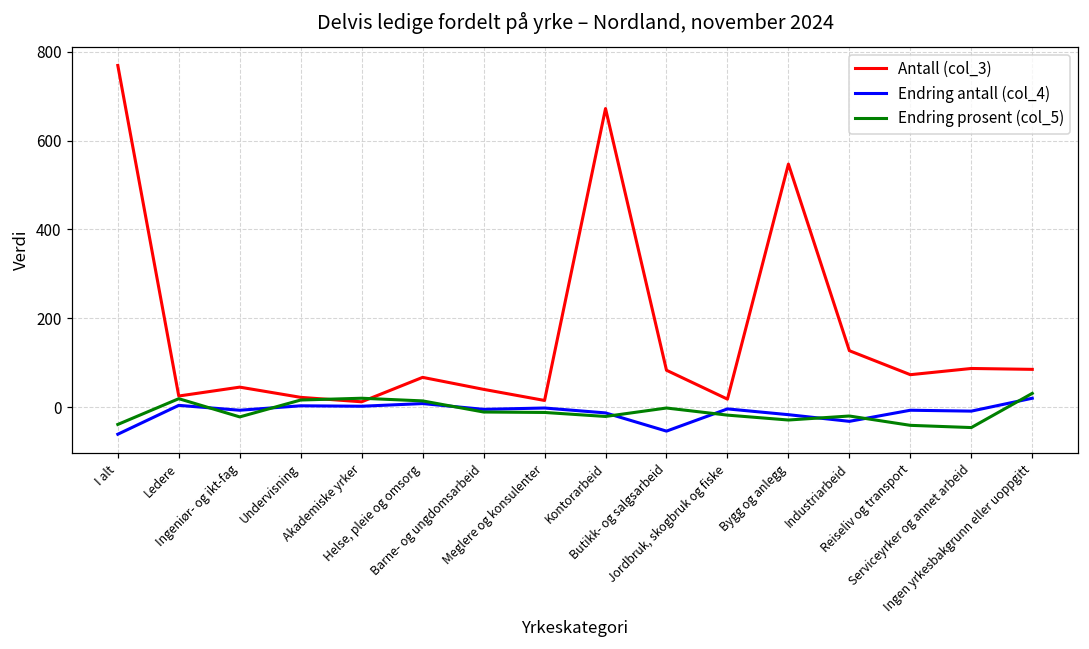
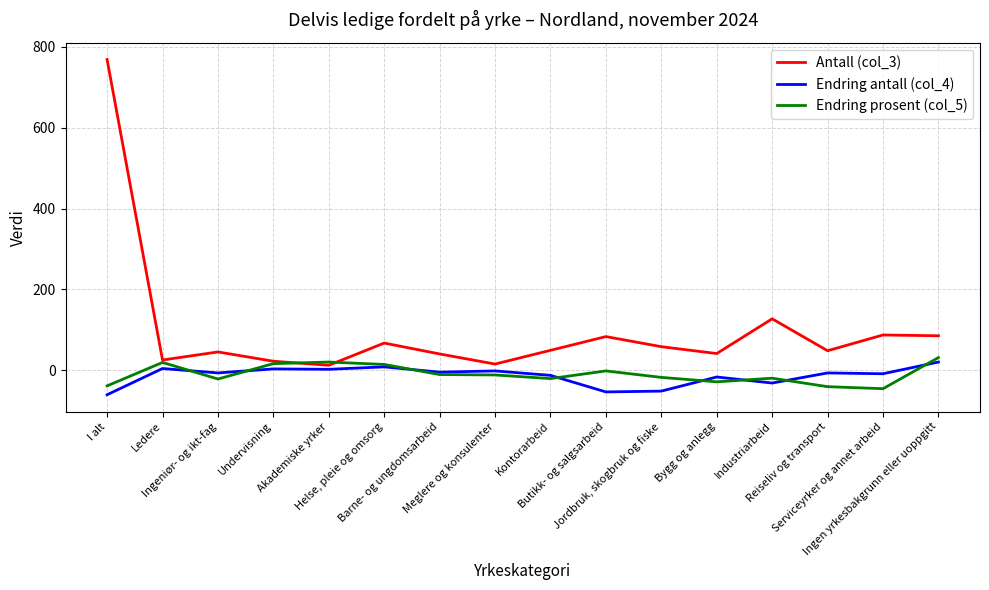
Antall (col_3), Kontorarbeid: 670 -> 50
Antall (col_3), Jordbruk, skogbruk og fiske: 20 -> 60
Endring antall (col_4), Jordbruk, skogbruk og fiske: 0 -> -50
Antall (col_3), Bygg og anlegg: 550 -> 40
Antall (col_3), Reiseliv og transport: 70 -> 50
